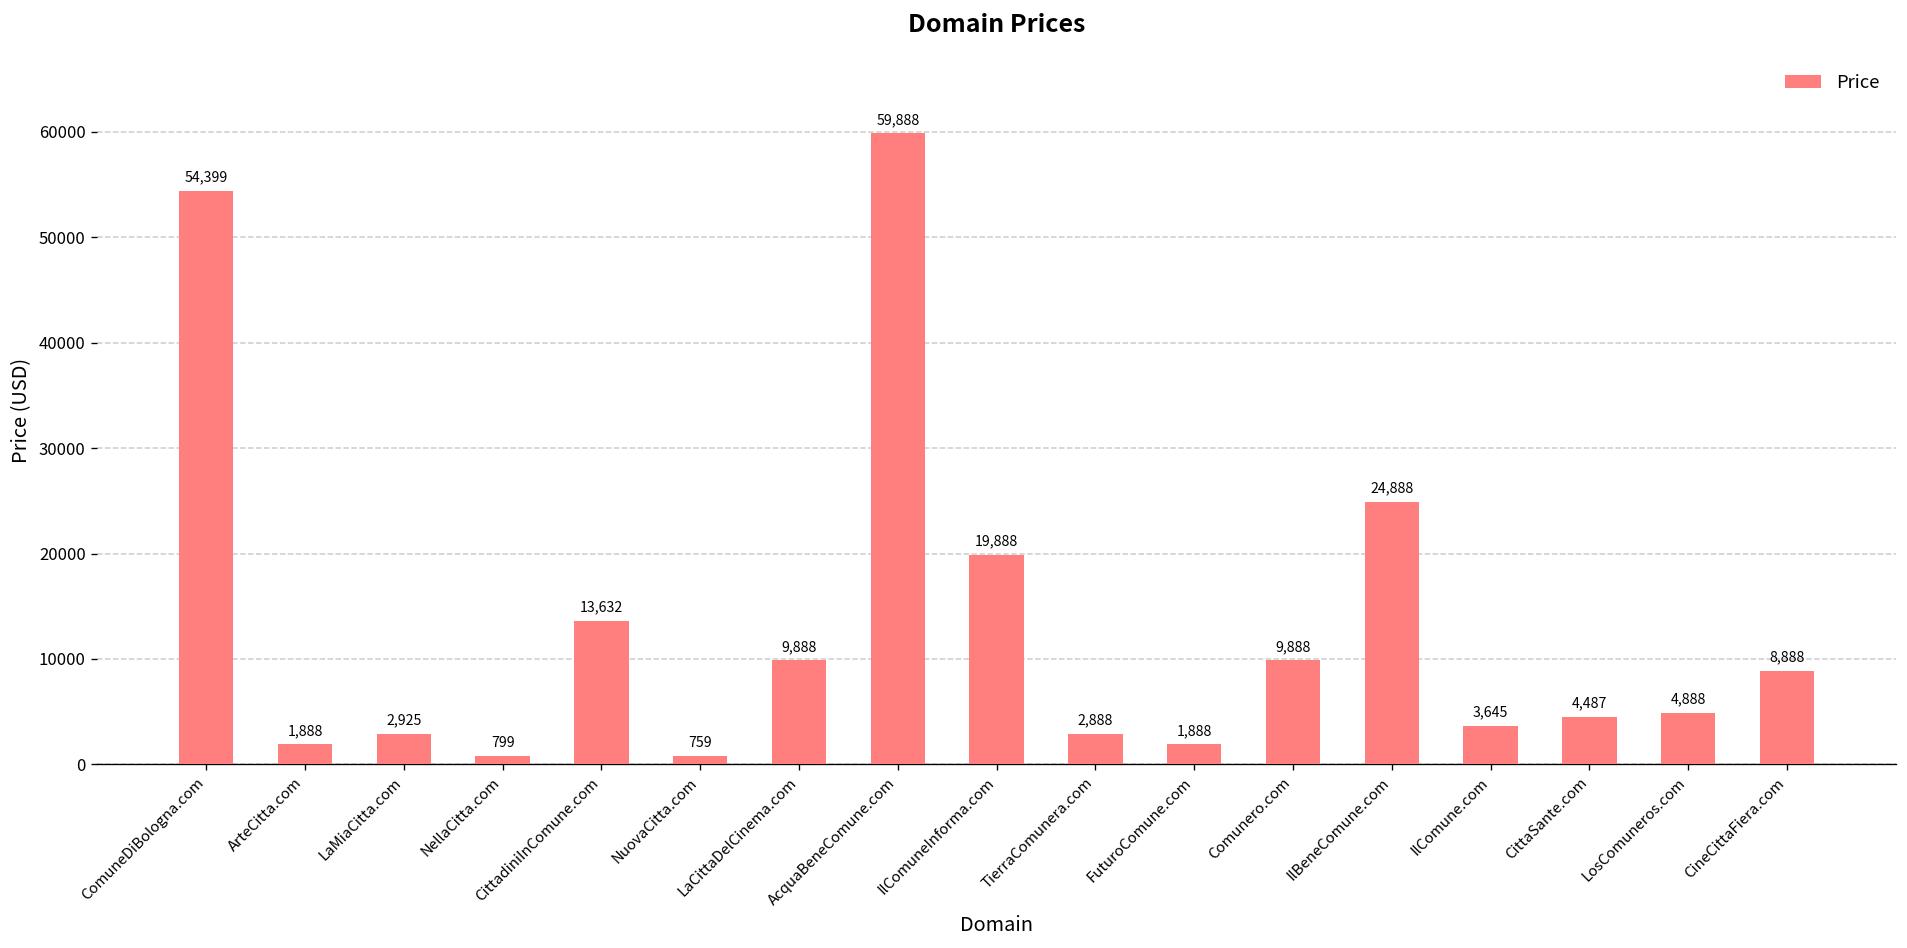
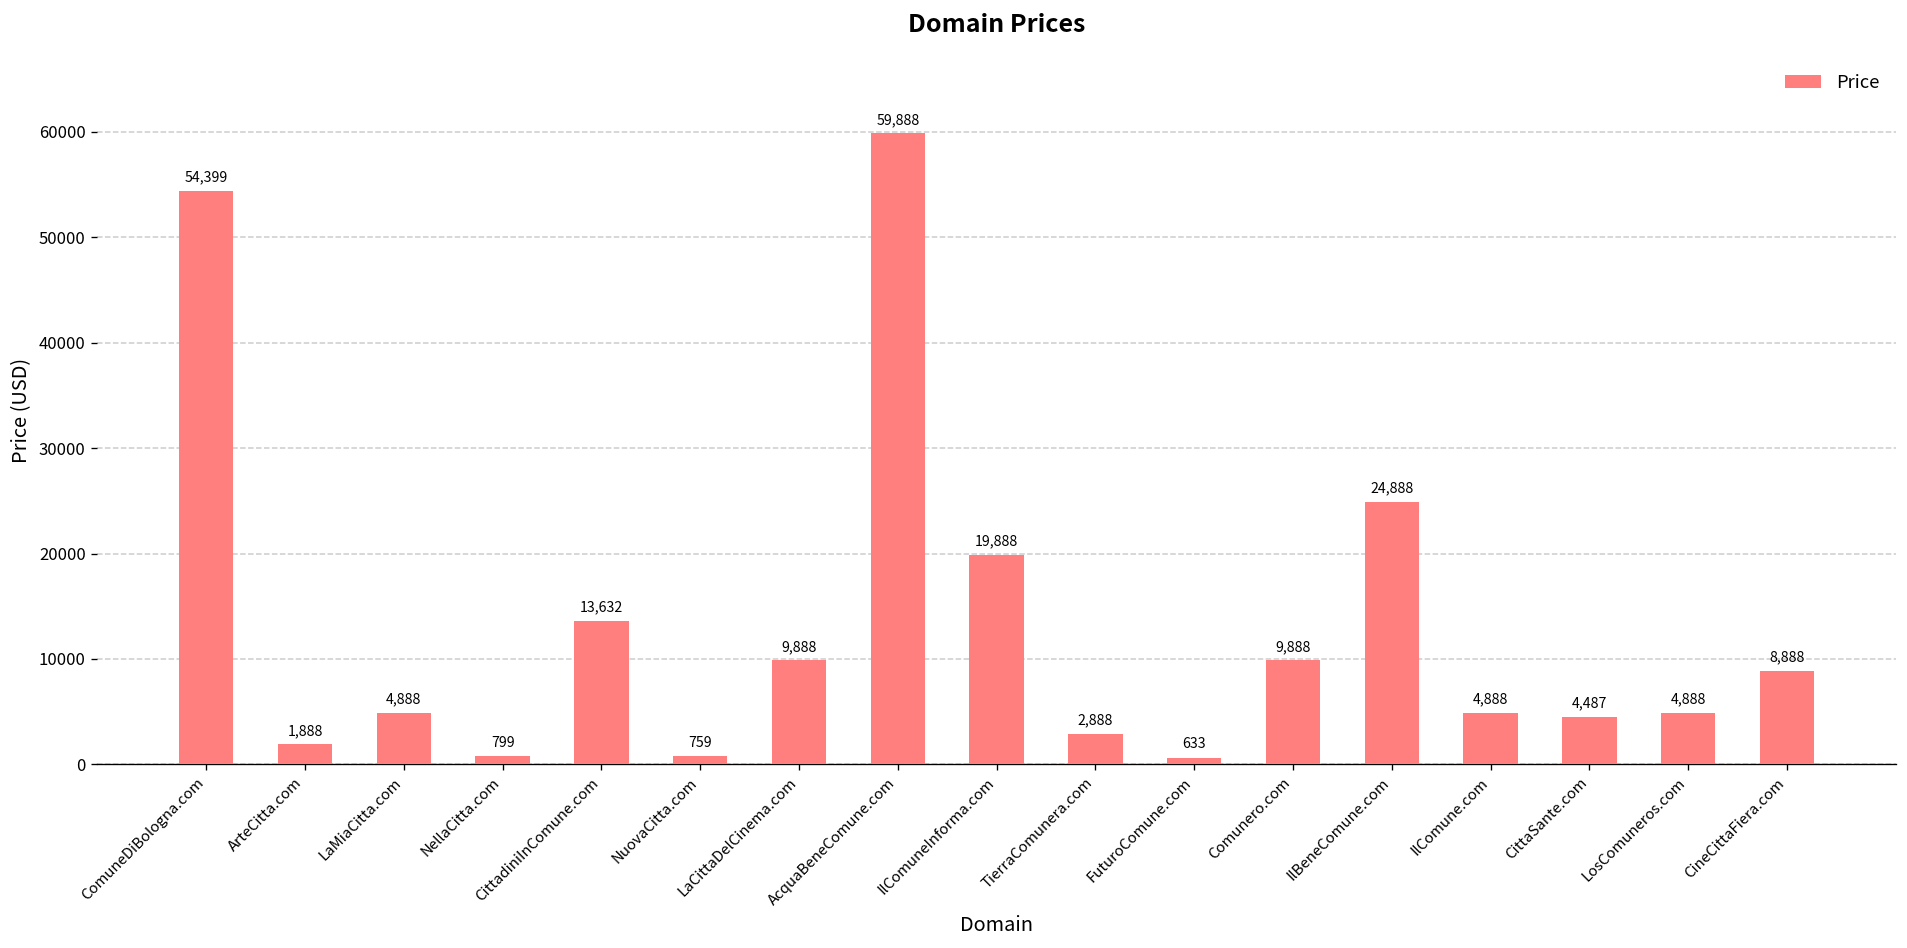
LaMiaCitta.com: 2,925 -> 4,888
FuturoComune.com: 1,888 -> 633
IlComune.com: 3,645 -> 4,888
